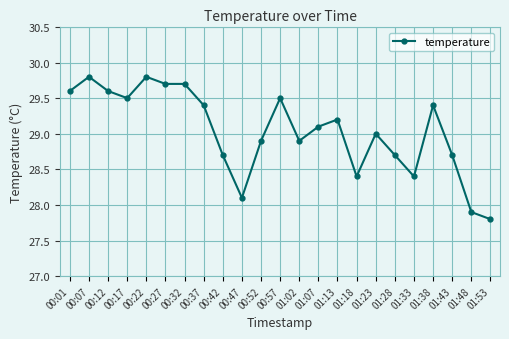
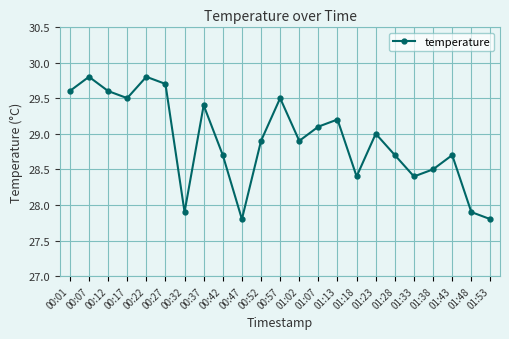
00:32: 29.7 -> 27.9
00:47: 28.1 -> 27.8
01:38: 29.4 -> 28.5
